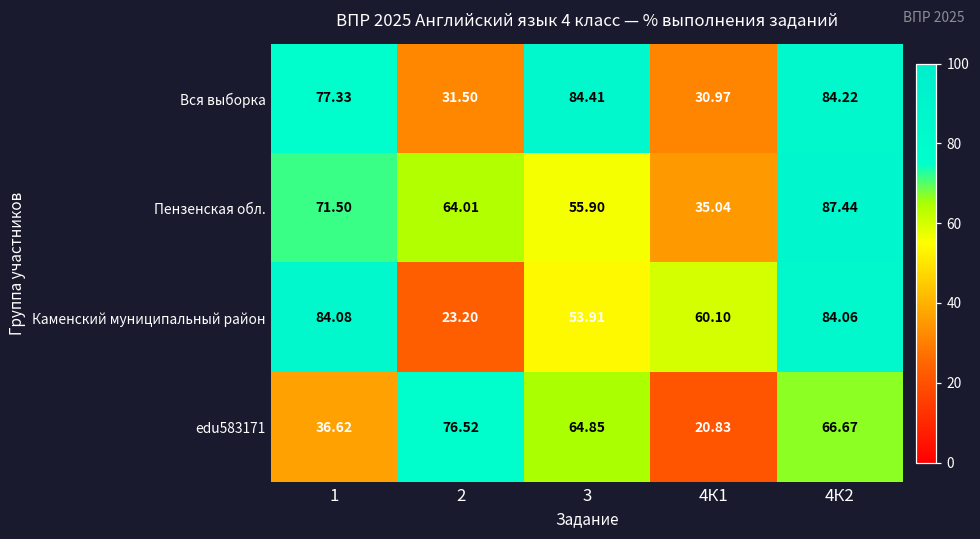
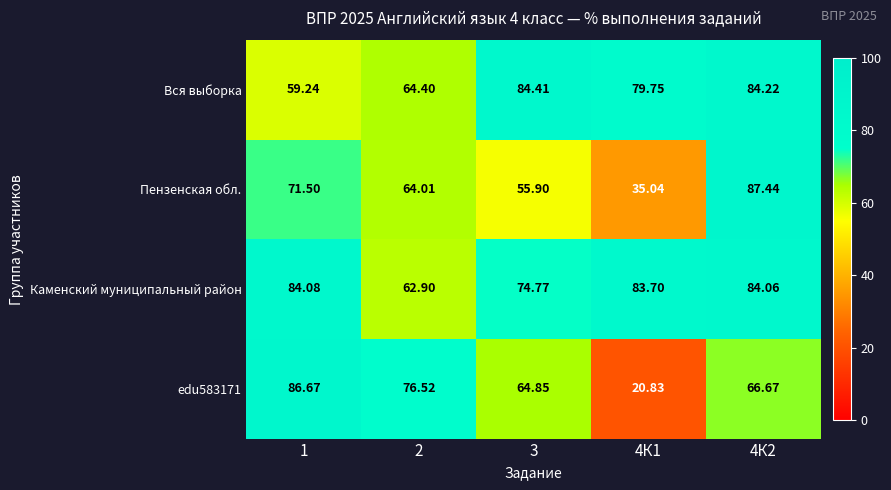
Вся выборка, 1: 77.33 -> 59.24
Вся выборка, 2: 31.50 -> 64.40
Вся выборка, 4К1: 30.97 -> 79.75
Каменский муниципальный район, 2: 23.20 -> 62.90
Каменский муниципальный район, 3: 53.91 -> 74.77
Каменский муниципальный район, 4К1: 60.10 -> 83.70
edu583171, 1: 36.62 -> 86.67
